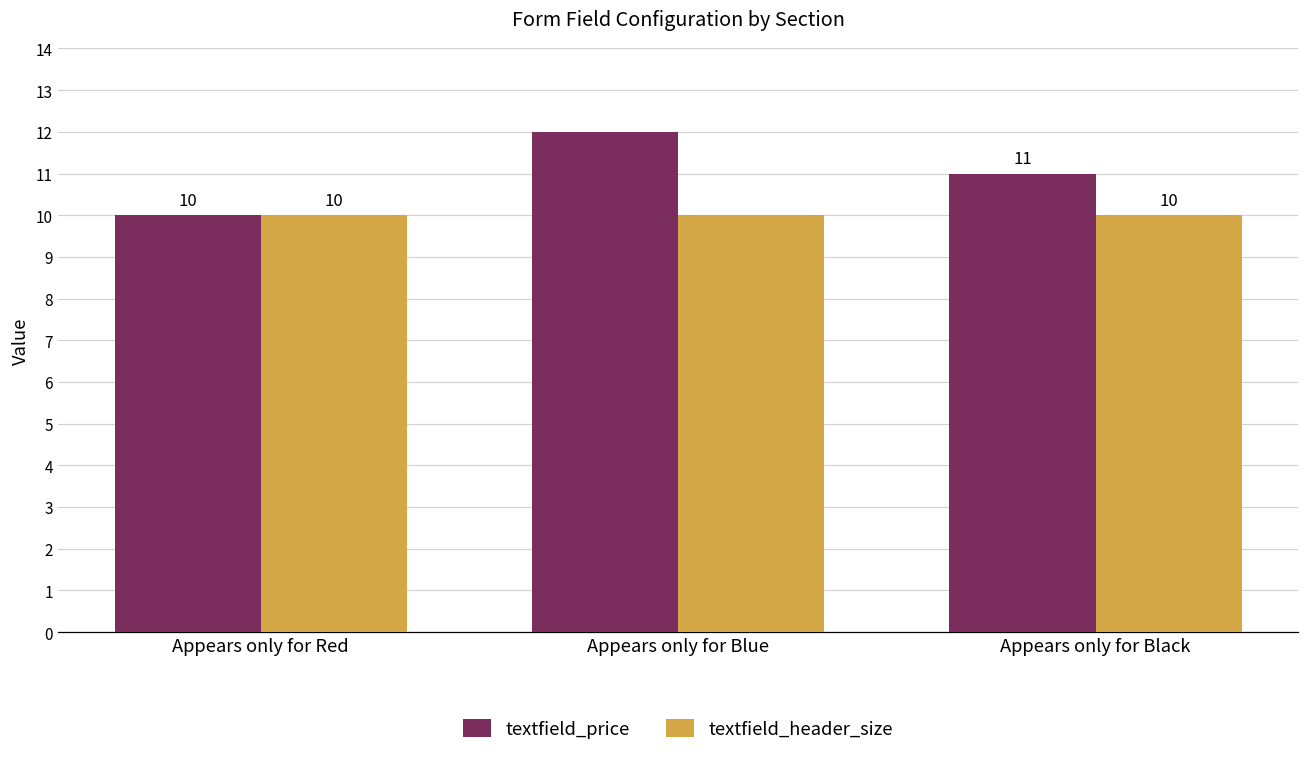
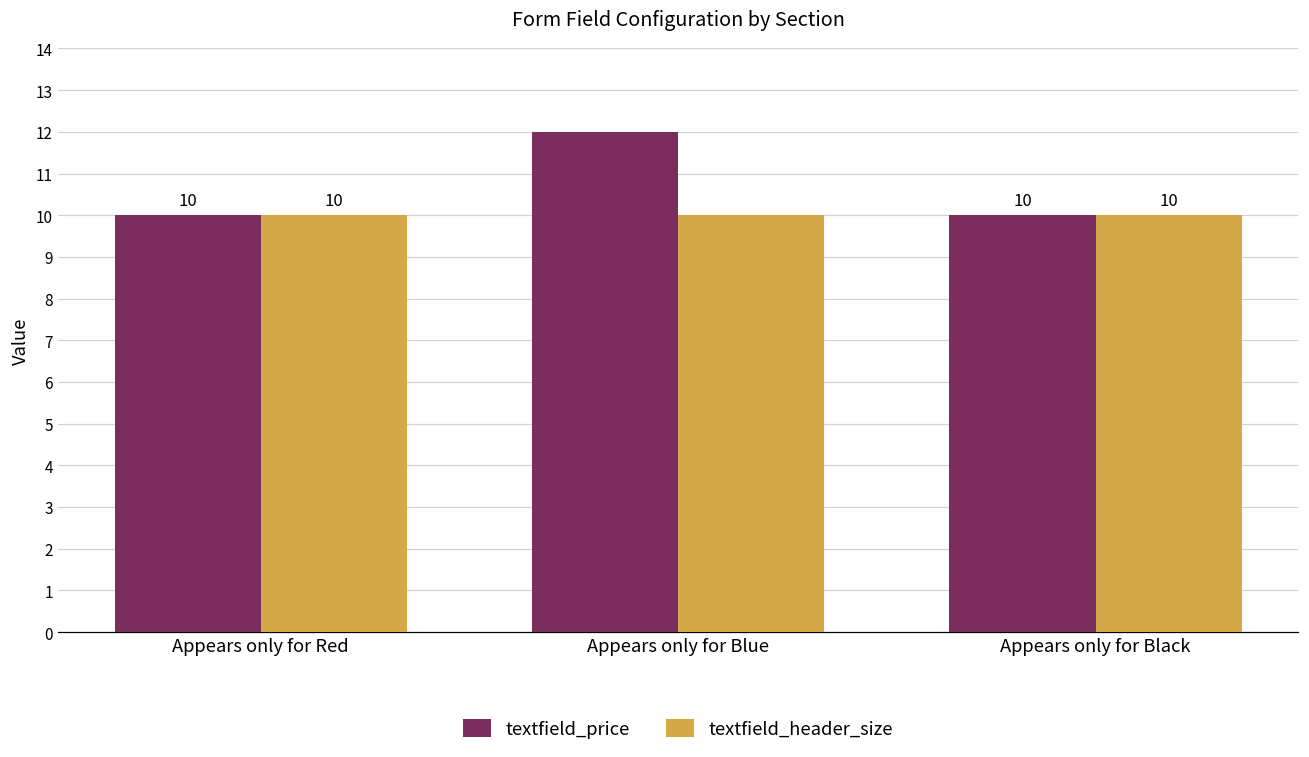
textfield_price, Appears only for Black: 11 -> 10
